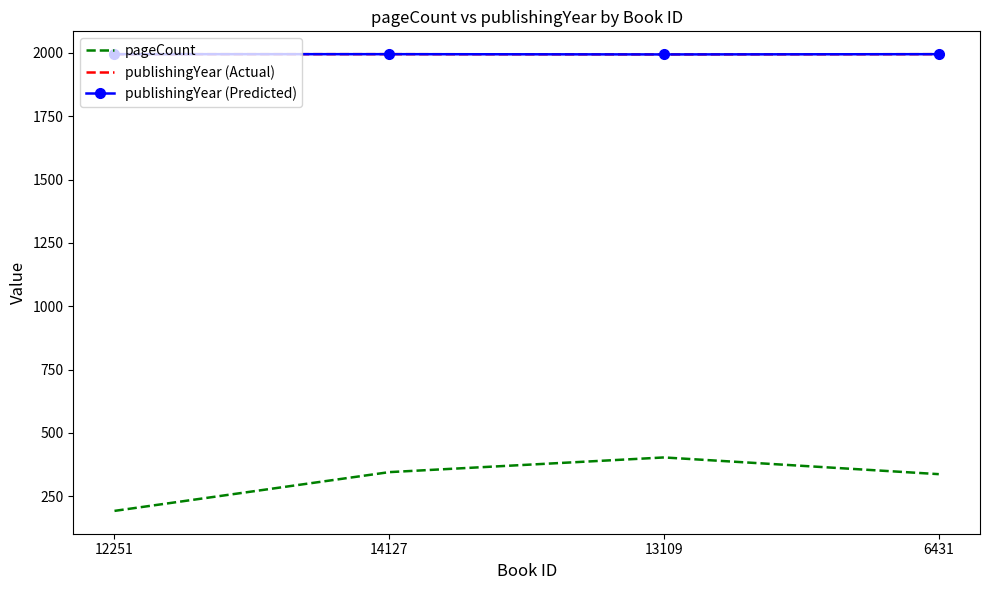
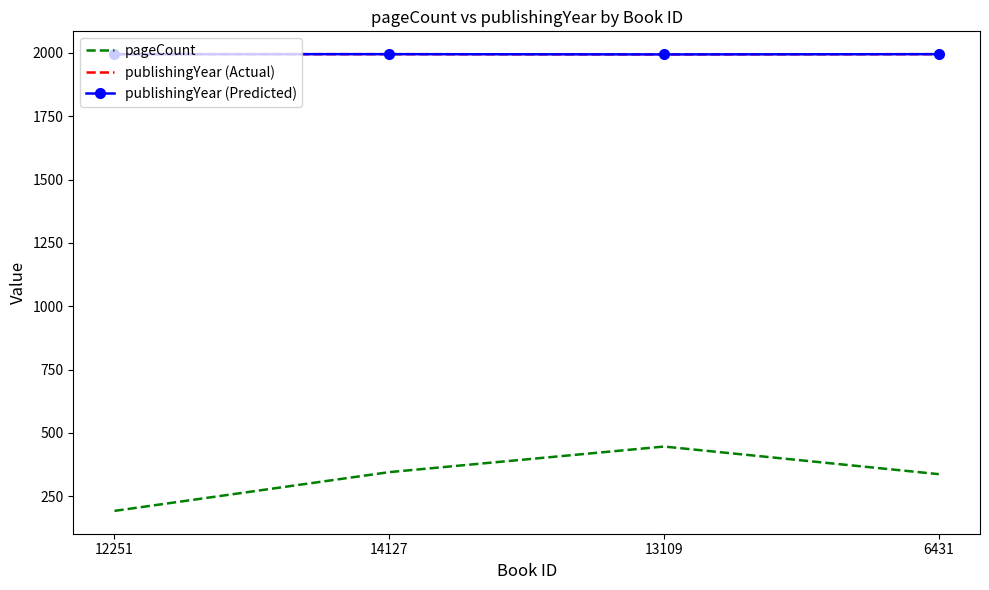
pageCount, 13109: 400 -> 450
